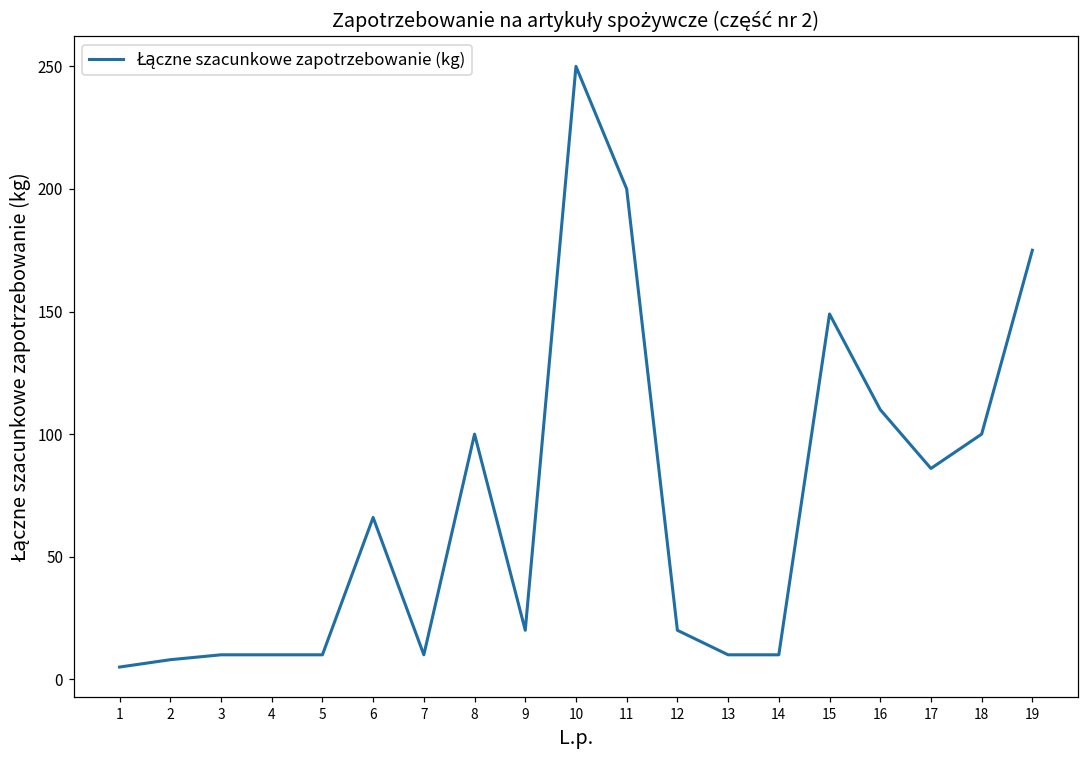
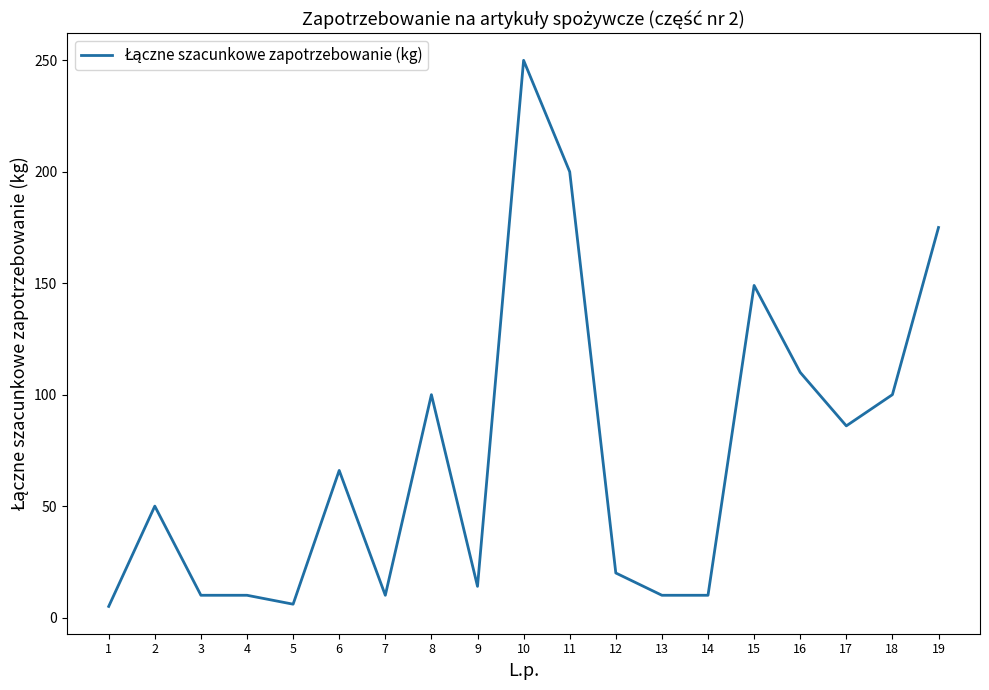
2: 8 -> 50
5: 10 -> 6
9: 20 -> 14
